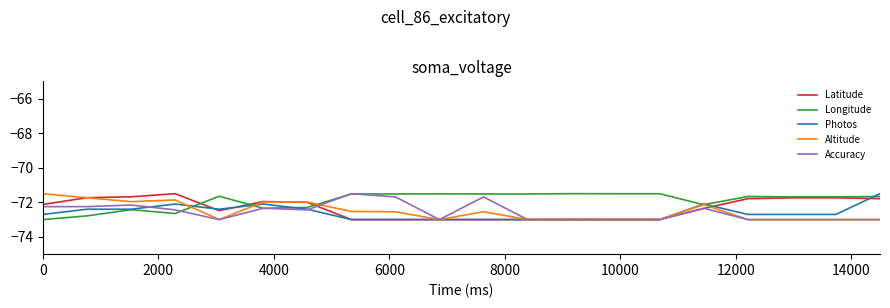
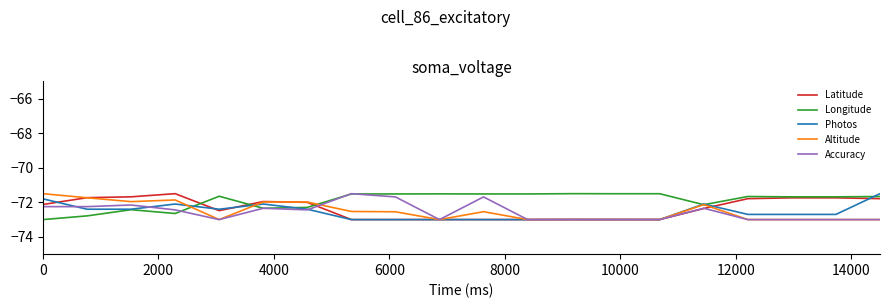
Photos, 0: -72.7 -> -71.8
